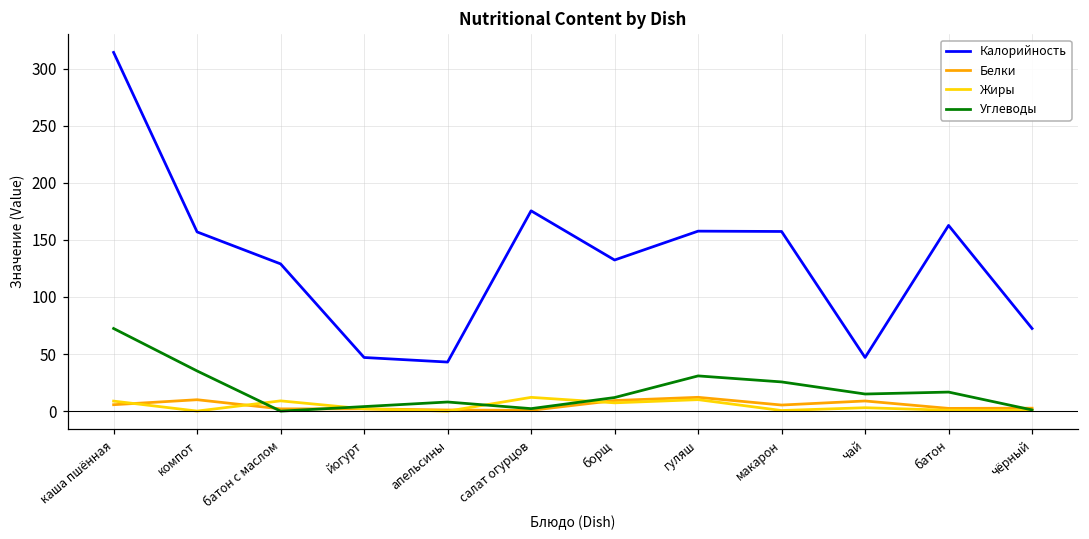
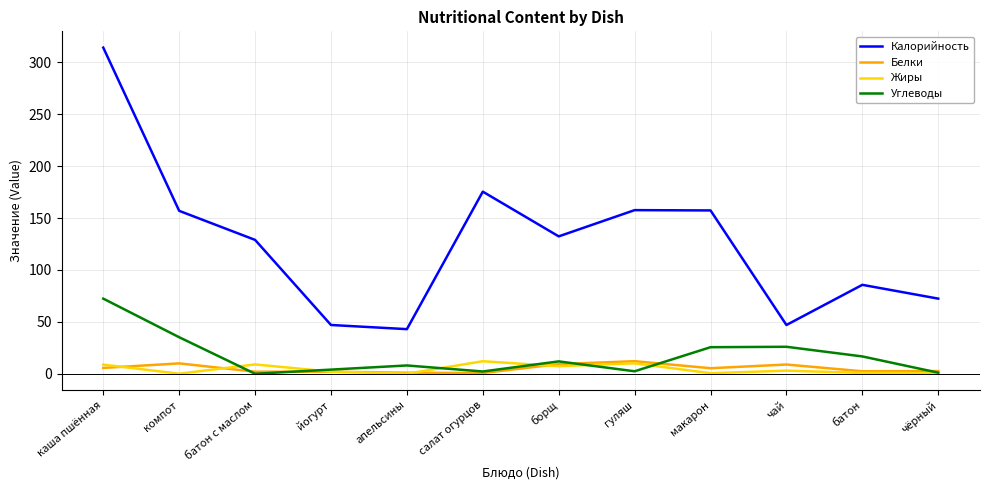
Углеводы, гуляш: 31 -> 2
Углеводы, чай: 15 -> 26
Калорийность, батон: 163 -> 86
